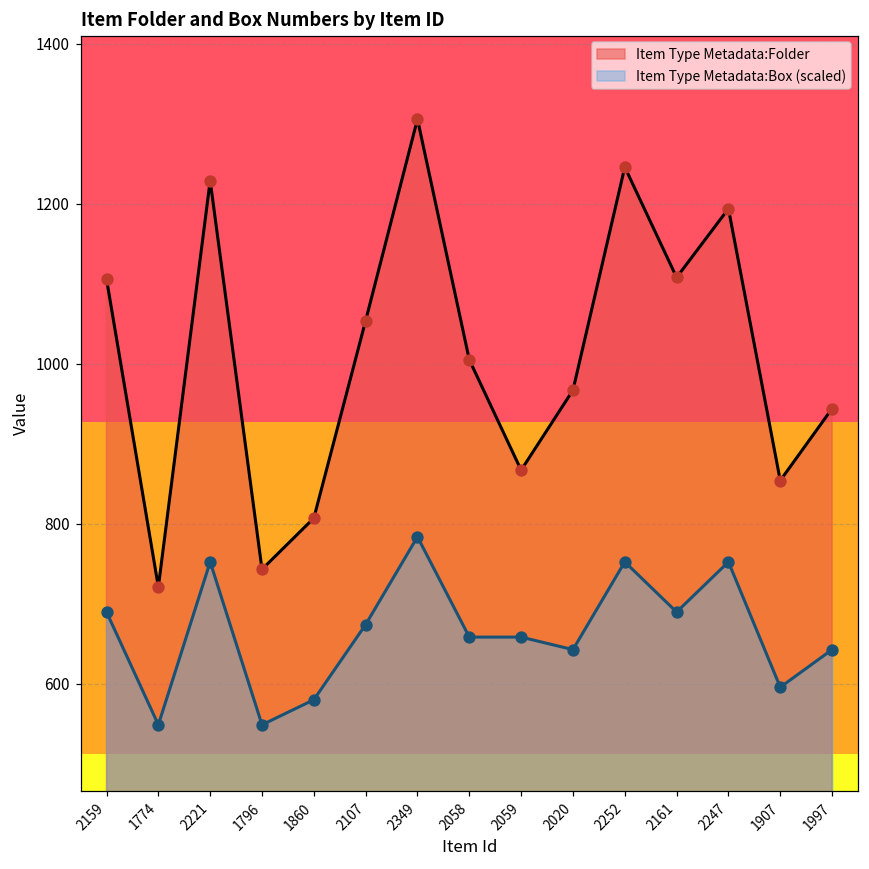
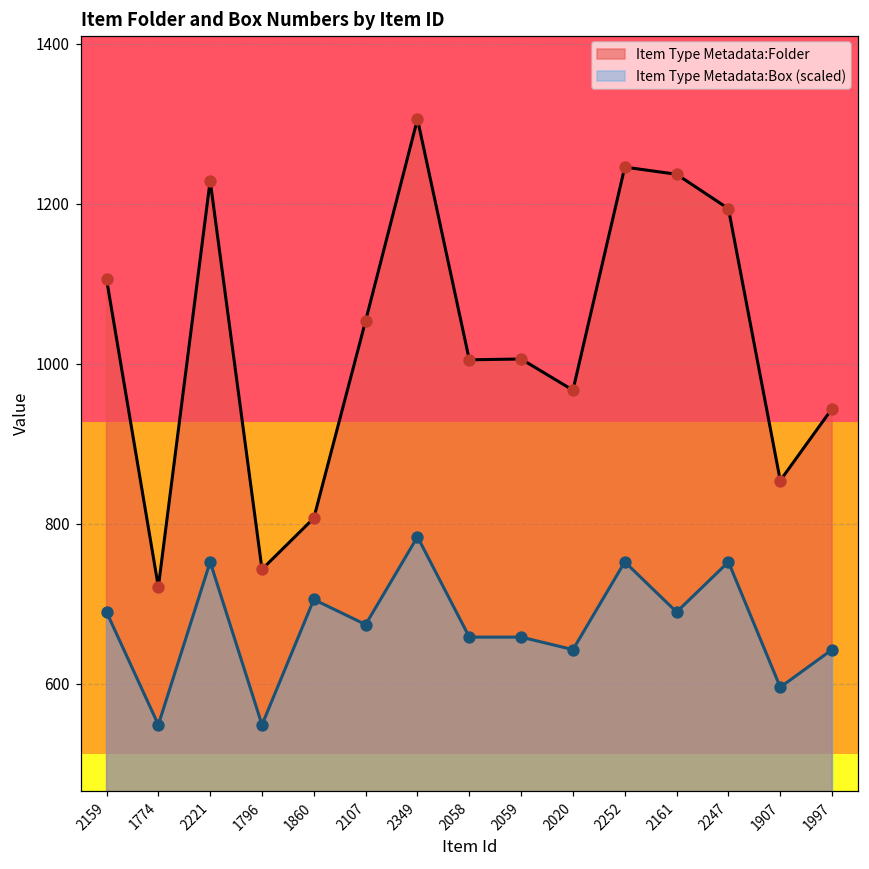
Item Type Metadata:Box (scaled), 1860: 580 -> 710
Item Type Metadata:Folder, 2059: 870 -> 1010
Item Type Metadata:Folder, 2161: 1110 -> 1240
